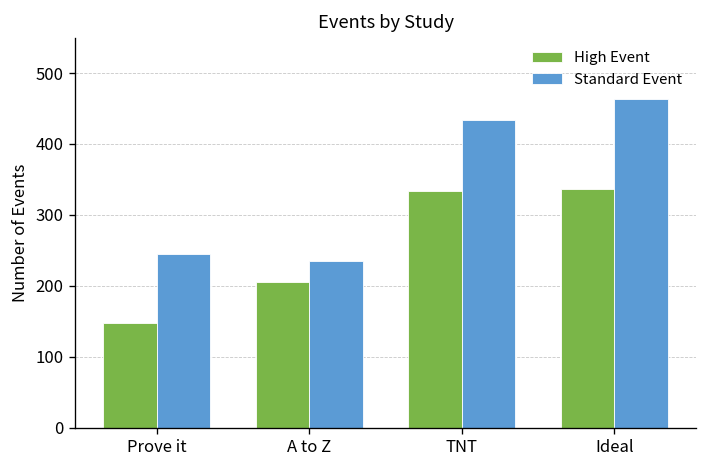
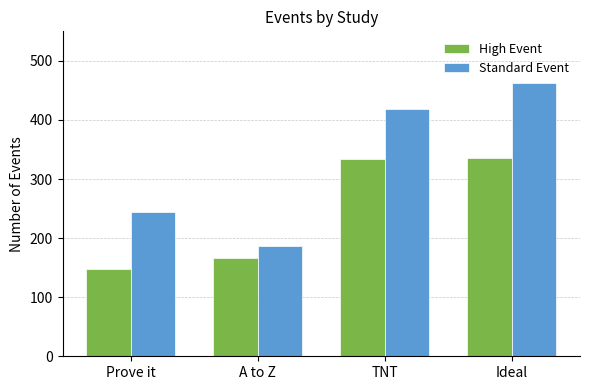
High Event, A to Z: 210 -> 170
Standard Event, A to Z: 240 -> 190
Standard Event, TNT: 430 -> 420
